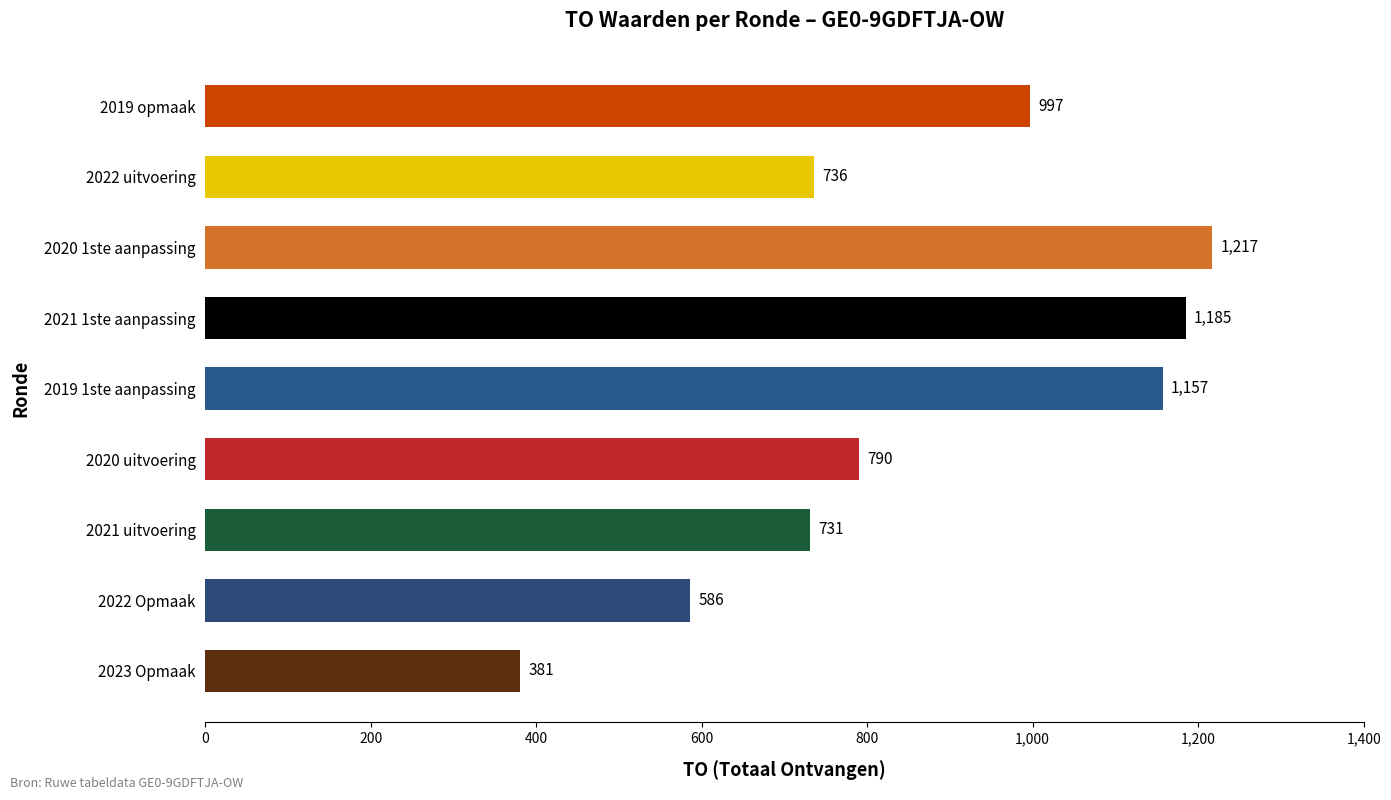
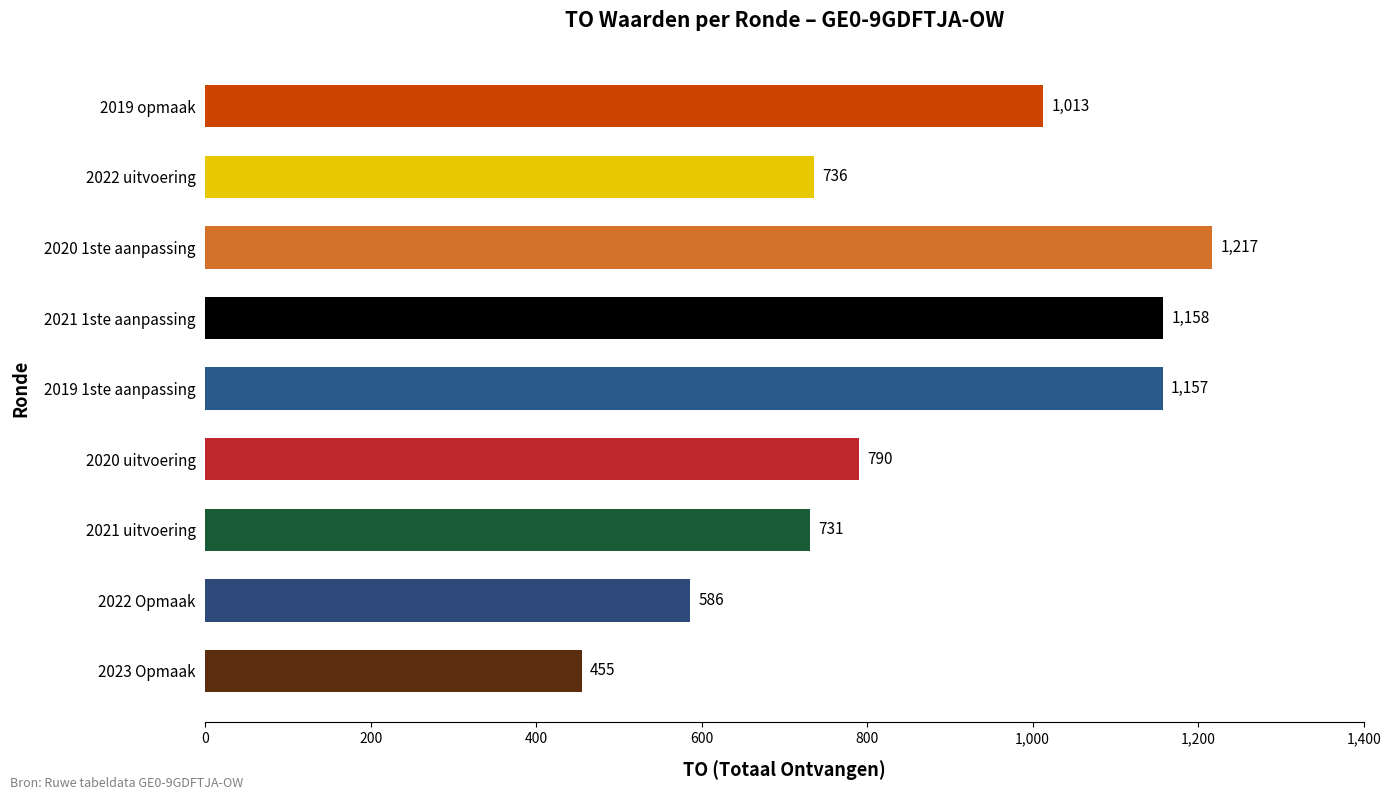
2019 opmaak: 997 -> 1,013
2021 1ste aanpassing: 1,185 -> 1,158
2023 Opmaak: 381 -> 455
